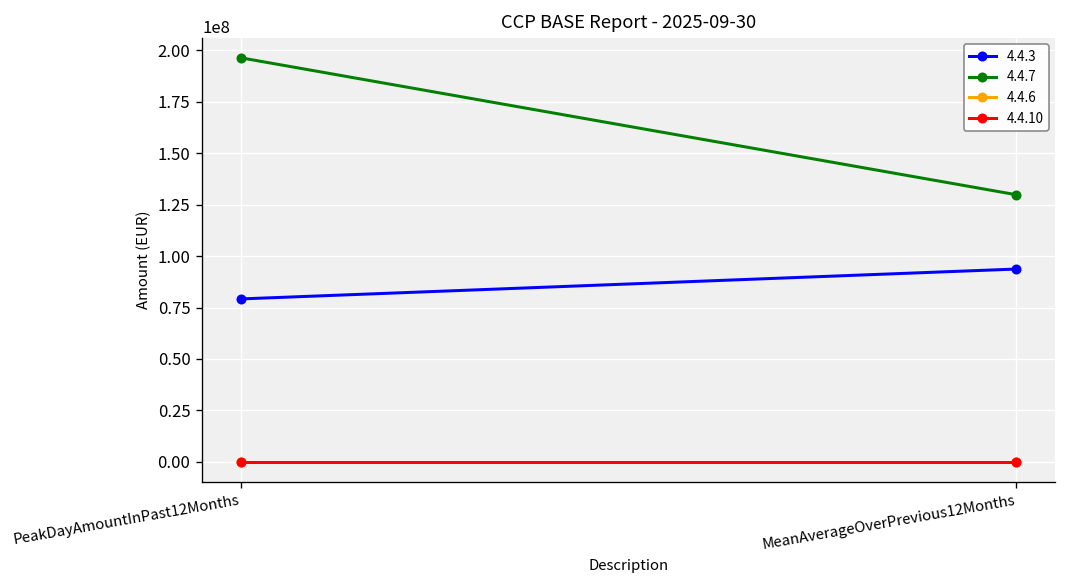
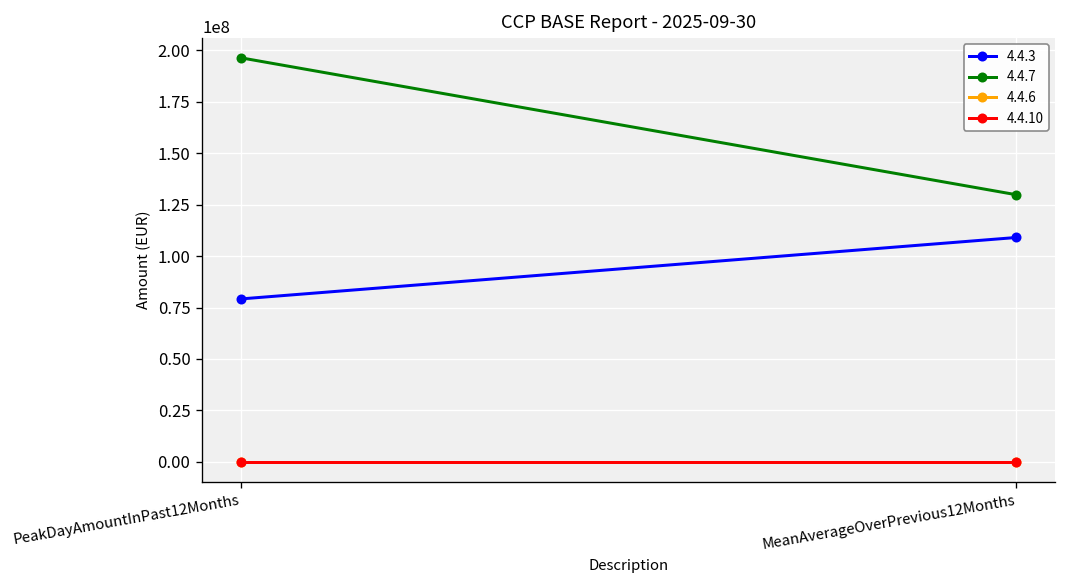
4.4.3, MeanAverageOverPrevious12Months: 94000000 -> 109000000
